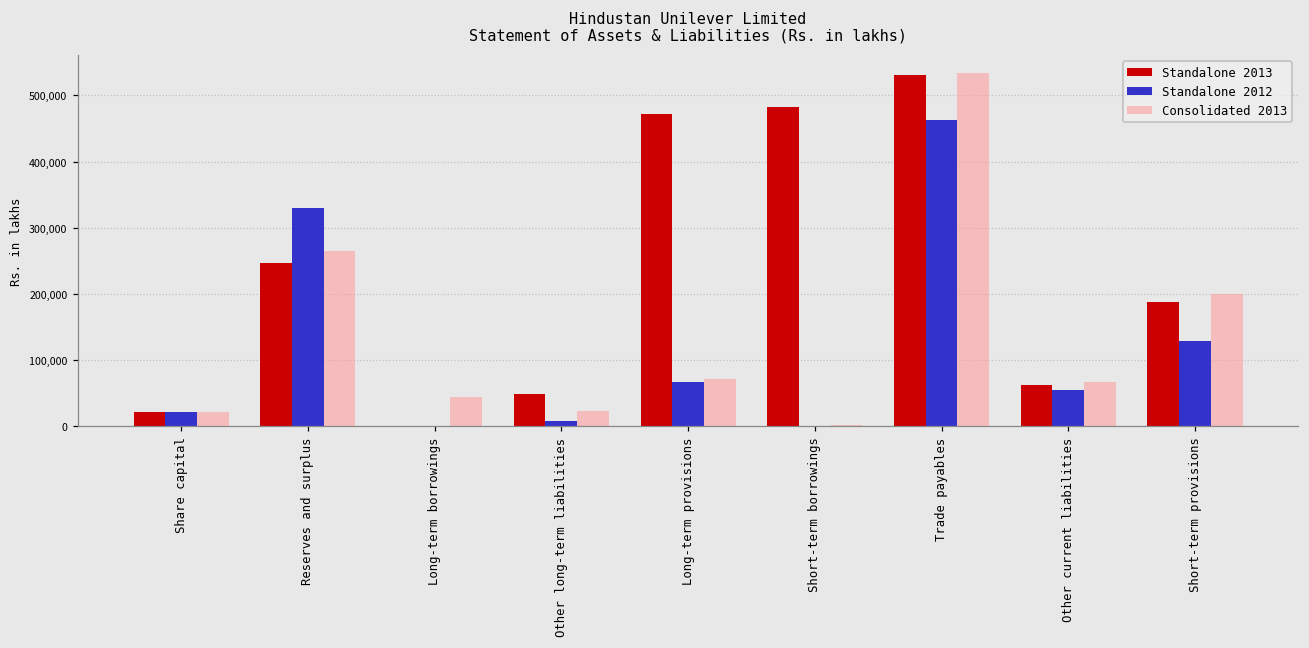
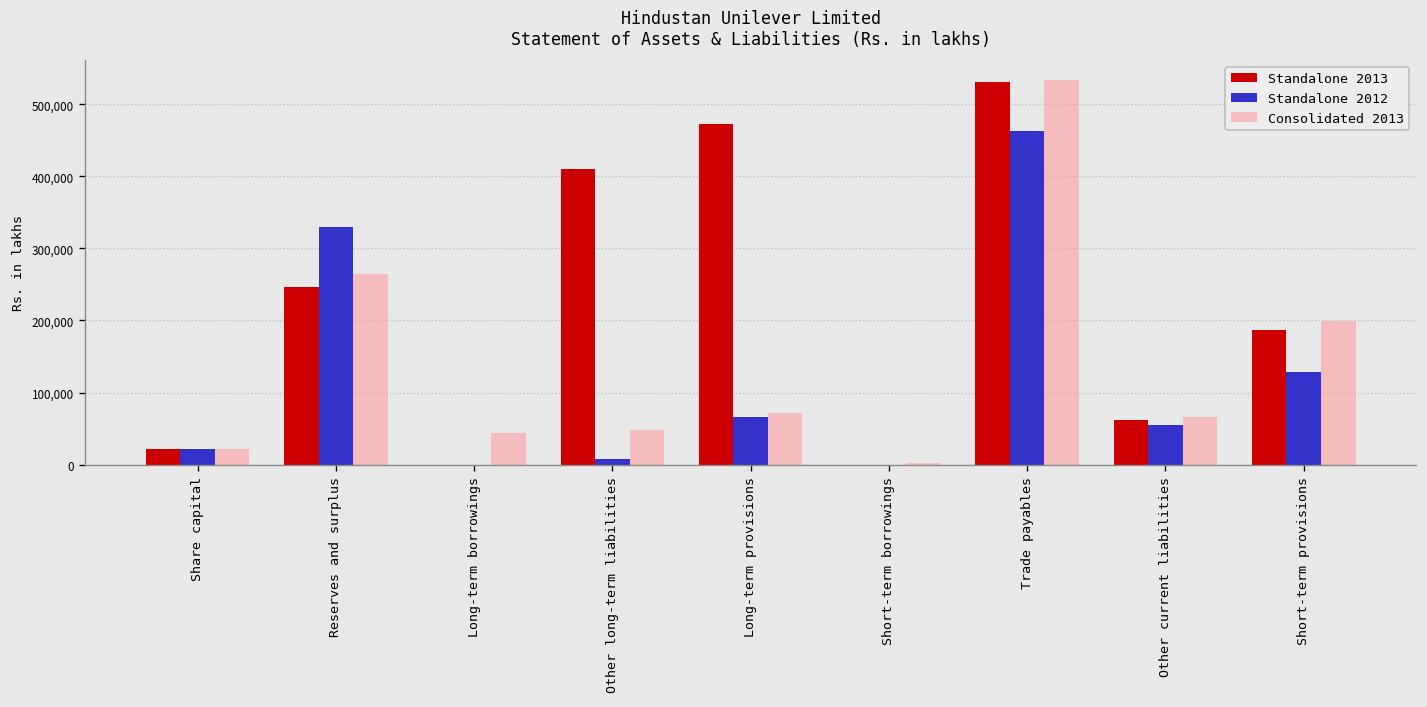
Standalone 2013, Other long-term liabilities: 50,000 -> 410,000
Consolidated 2013, Other long-term liabilities: 20,000 -> 50,000
Standalone 2013, Short-term borrowings: 480,000 -> 0
